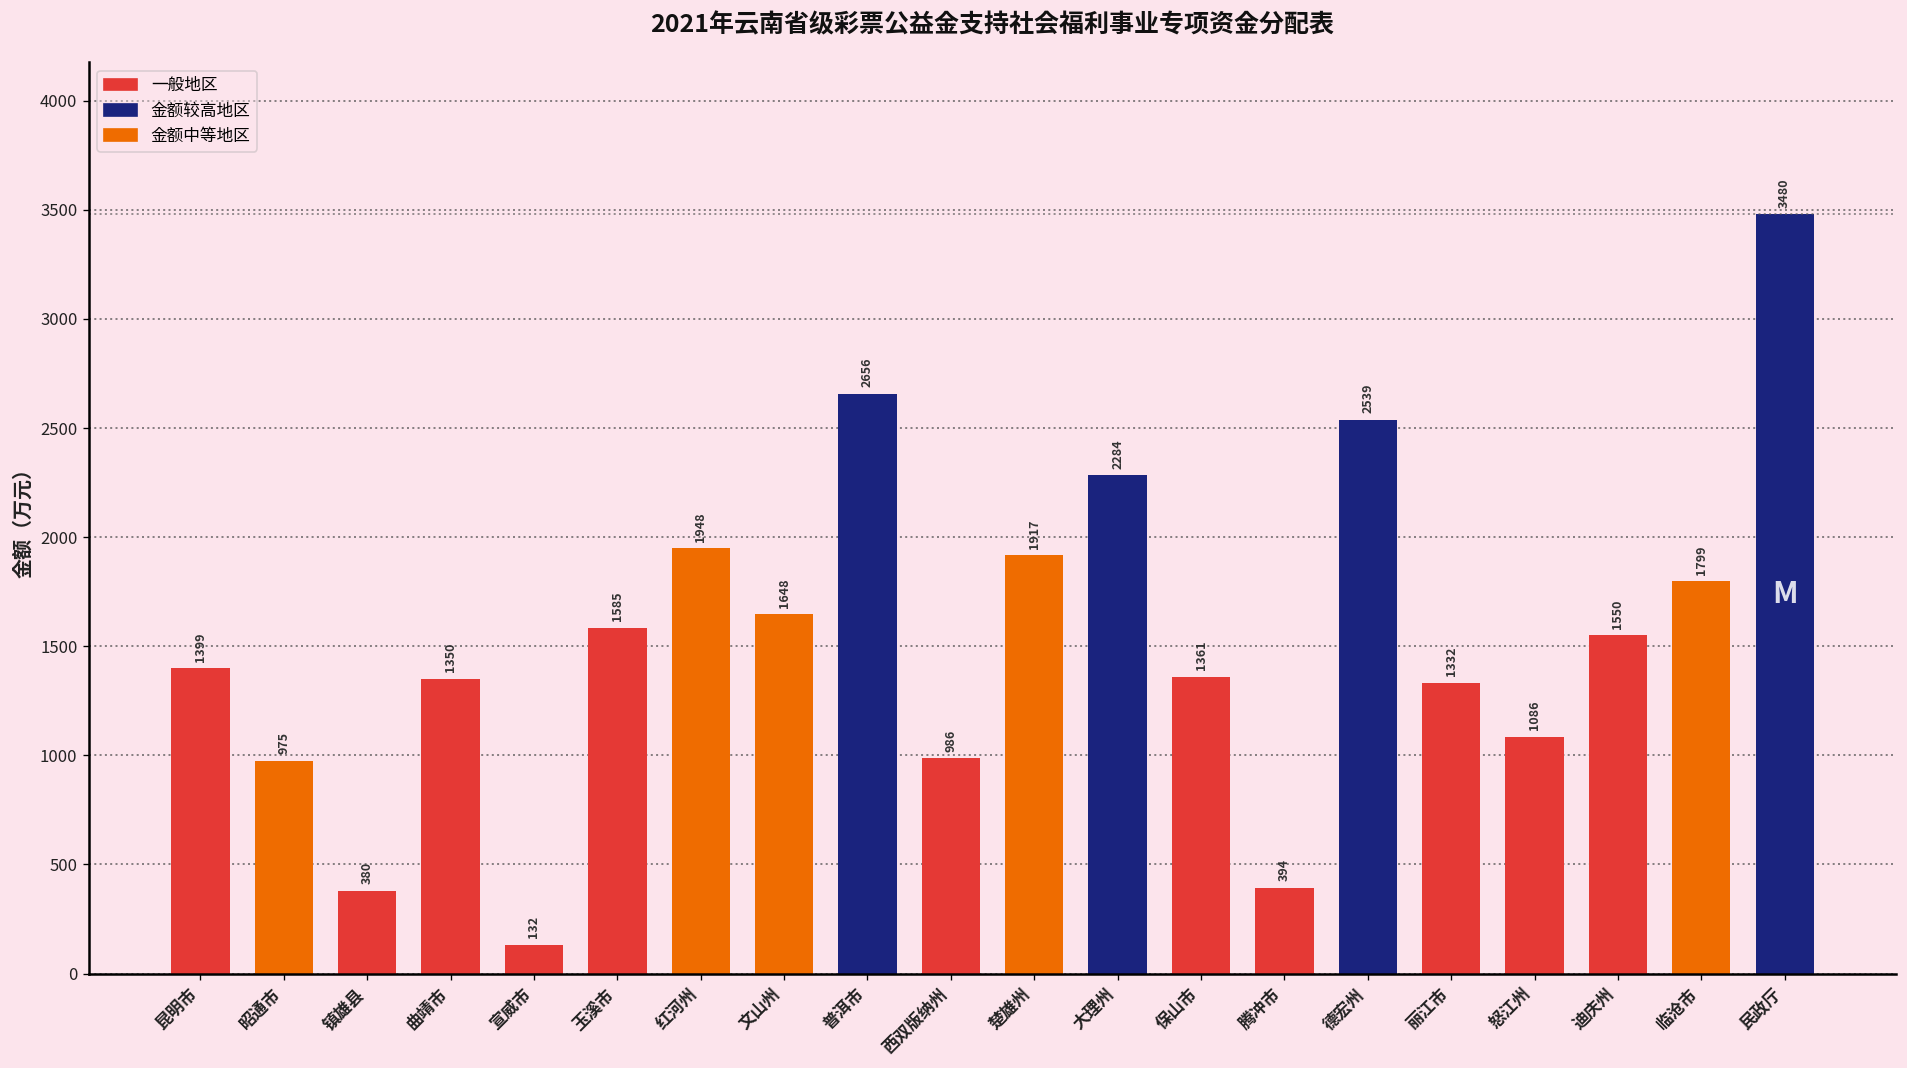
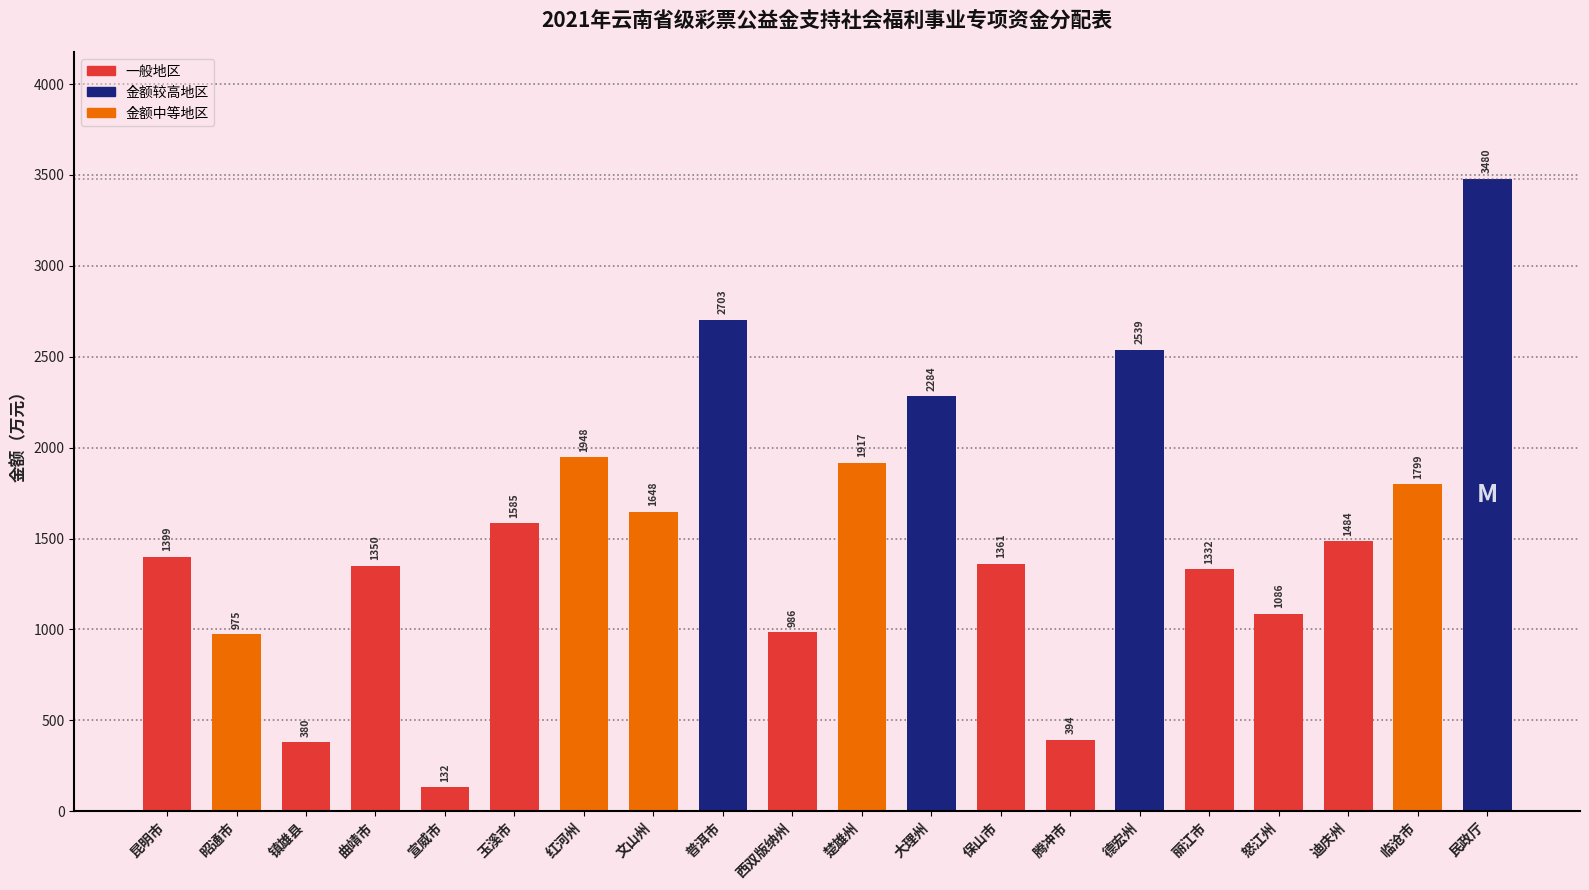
普洱市: 2656 -> 2703
迪庆州: 1550 -> 1484
